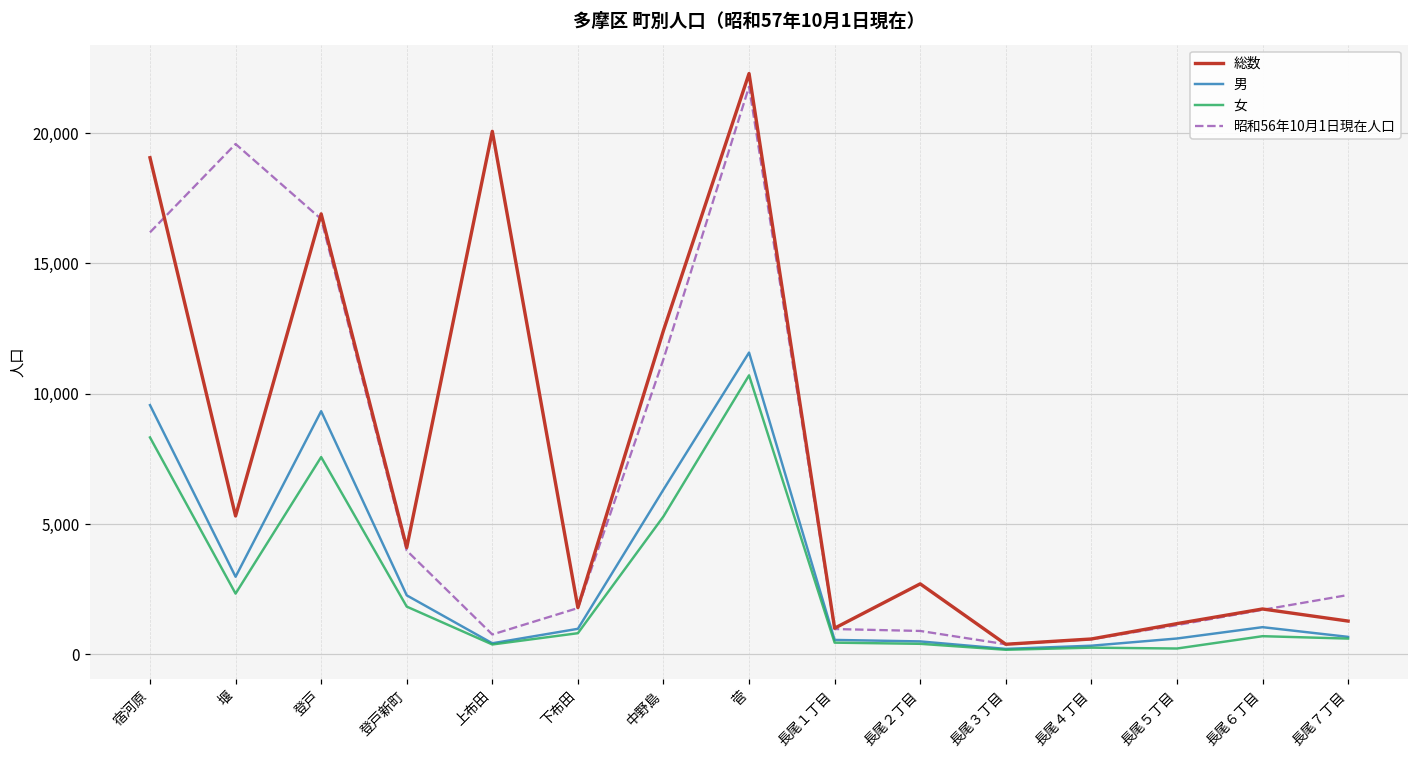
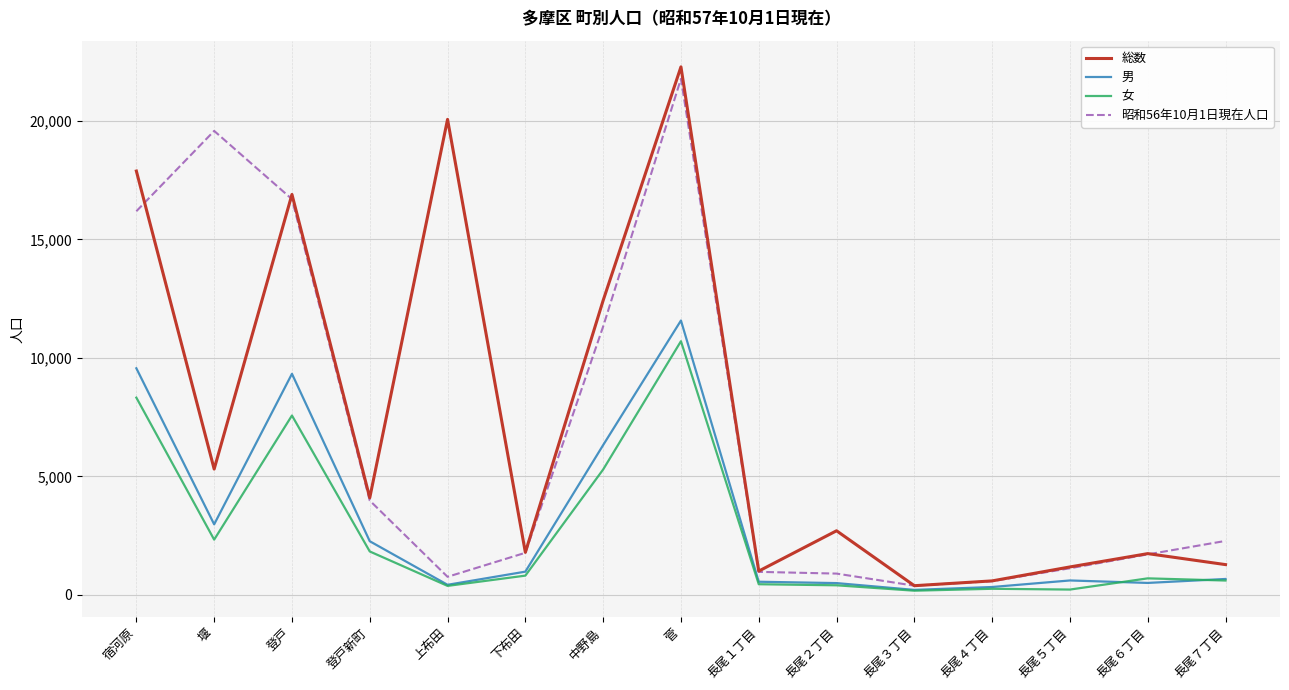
総数, 宿河原: 19,100 -> 17,900
男, 長尾６丁目: 1,000 -> 500
